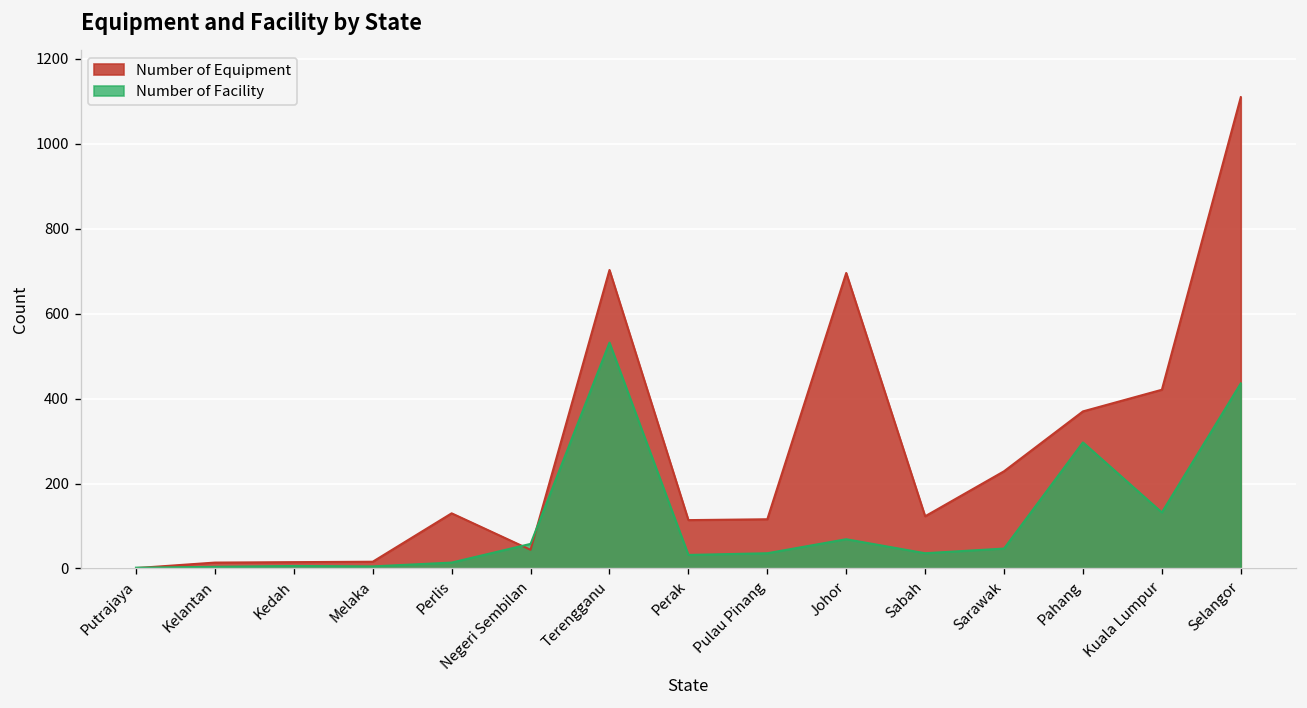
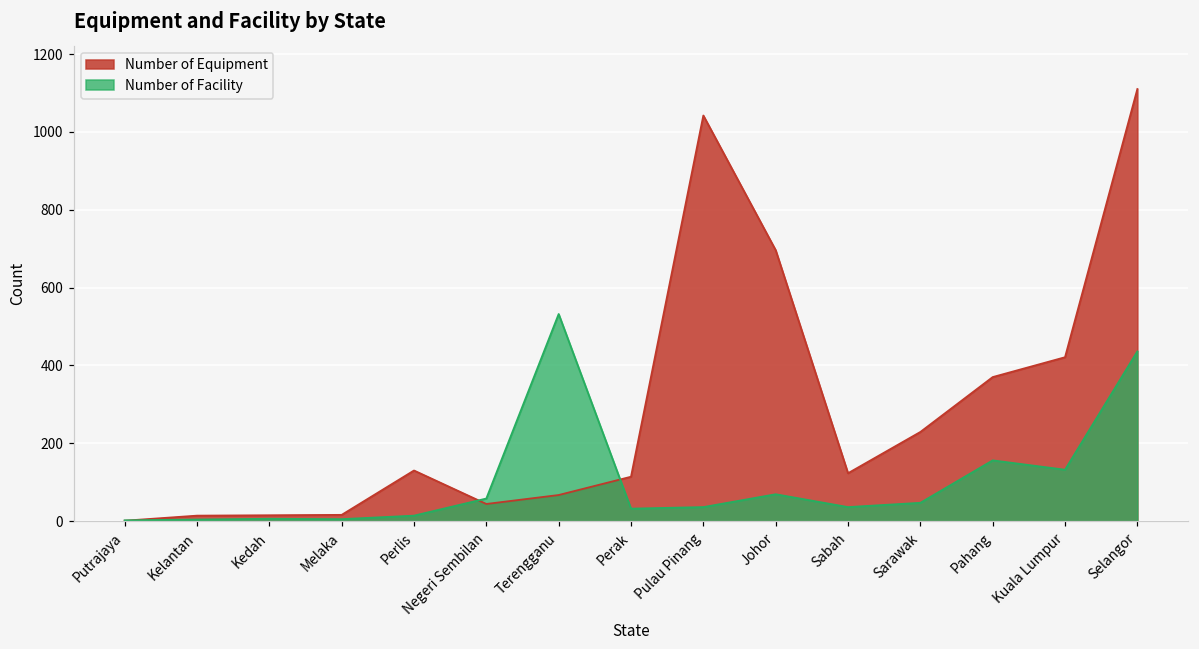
Number of Equipment, Terengganu: 700 -> 70
Number of Equipment, Pulau Pinang: 120 -> 1040
Number of Facility, Pahang: 300 -> 160
